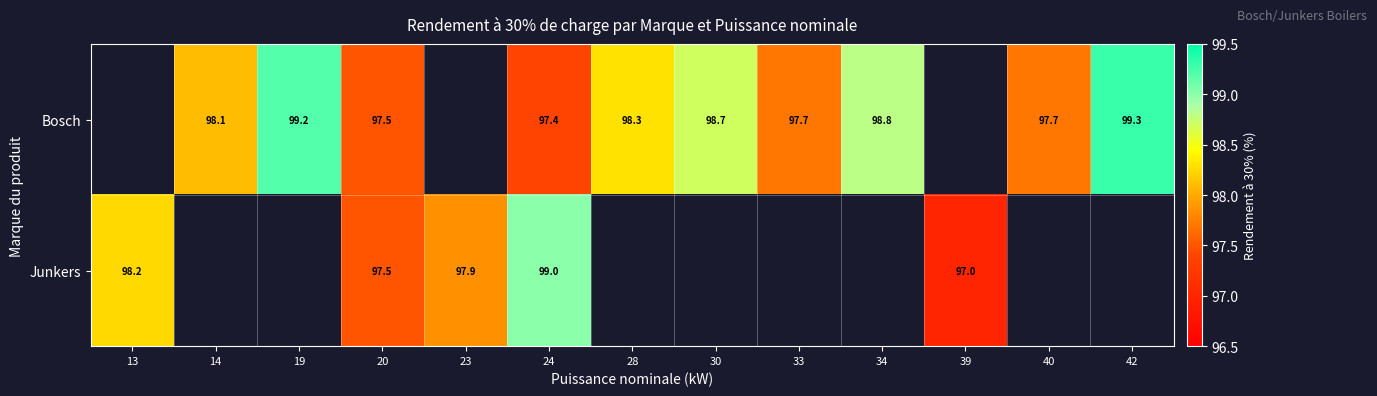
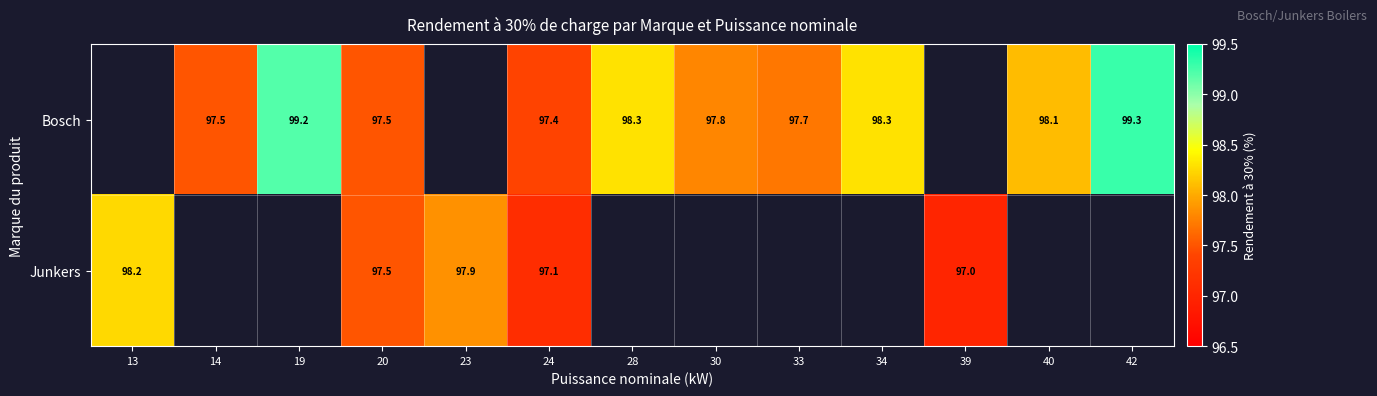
Bosch, 14: 98.1 -> 97.5
Bosch, 30: 98.7 -> 97.8
Bosch, 34: 98.8 -> 98.3
Bosch, 40: 97.7 -> 98.1
Junkers, 24: 99.0 -> 97.1
